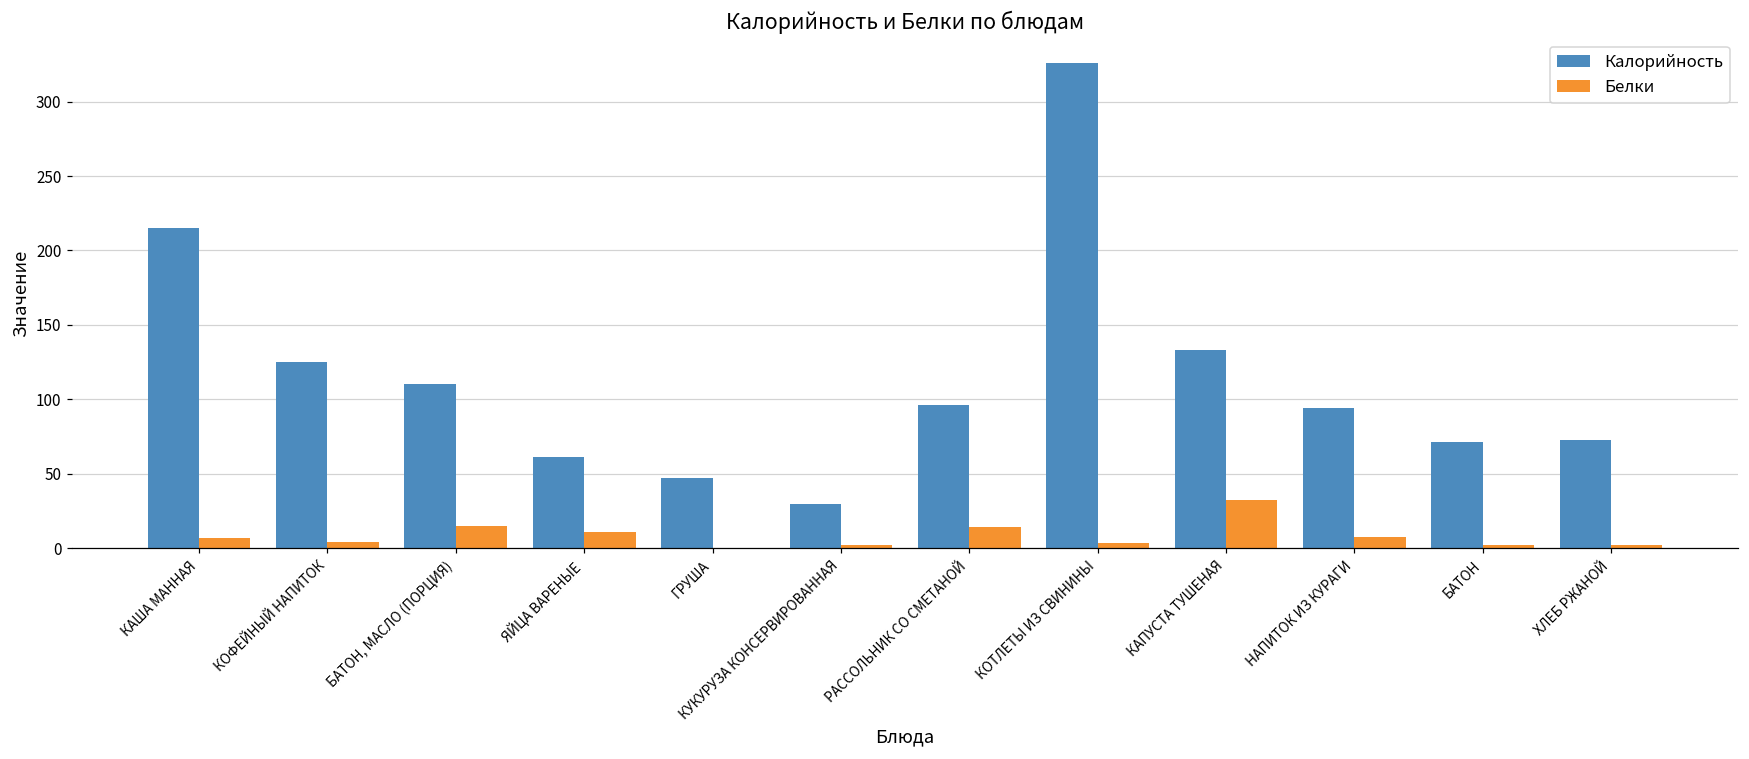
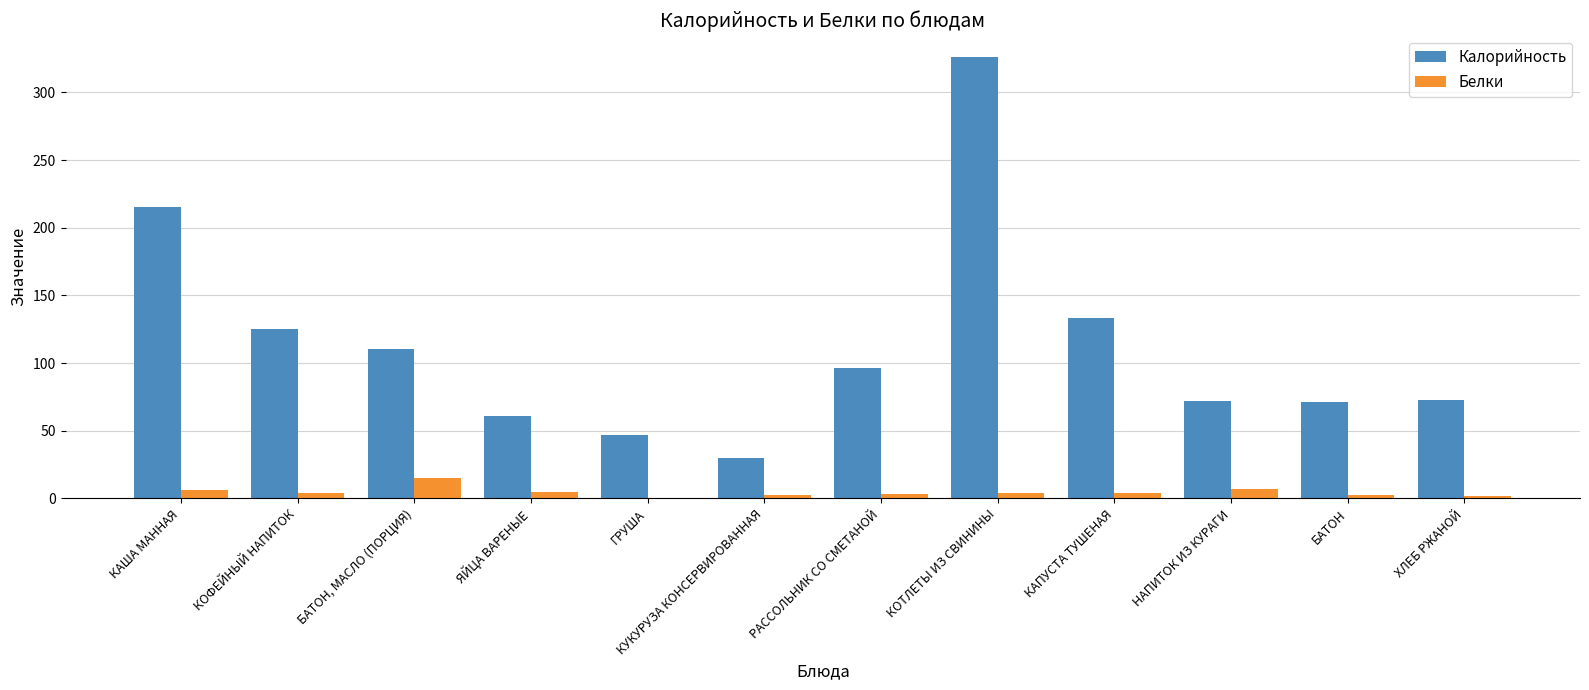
Белки, ЯЙЦА ВАРЕНЫЕ: 11 -> 5
Белки, РАССОЛЬНИК СО СМЕТАНОЙ: 14 -> 4
Белки, КАПУСТА ТУШЕНАЯ: 32 -> 4
Калорийность, НАПИТОК ИЗ КУРАГИ: 94 -> 72
